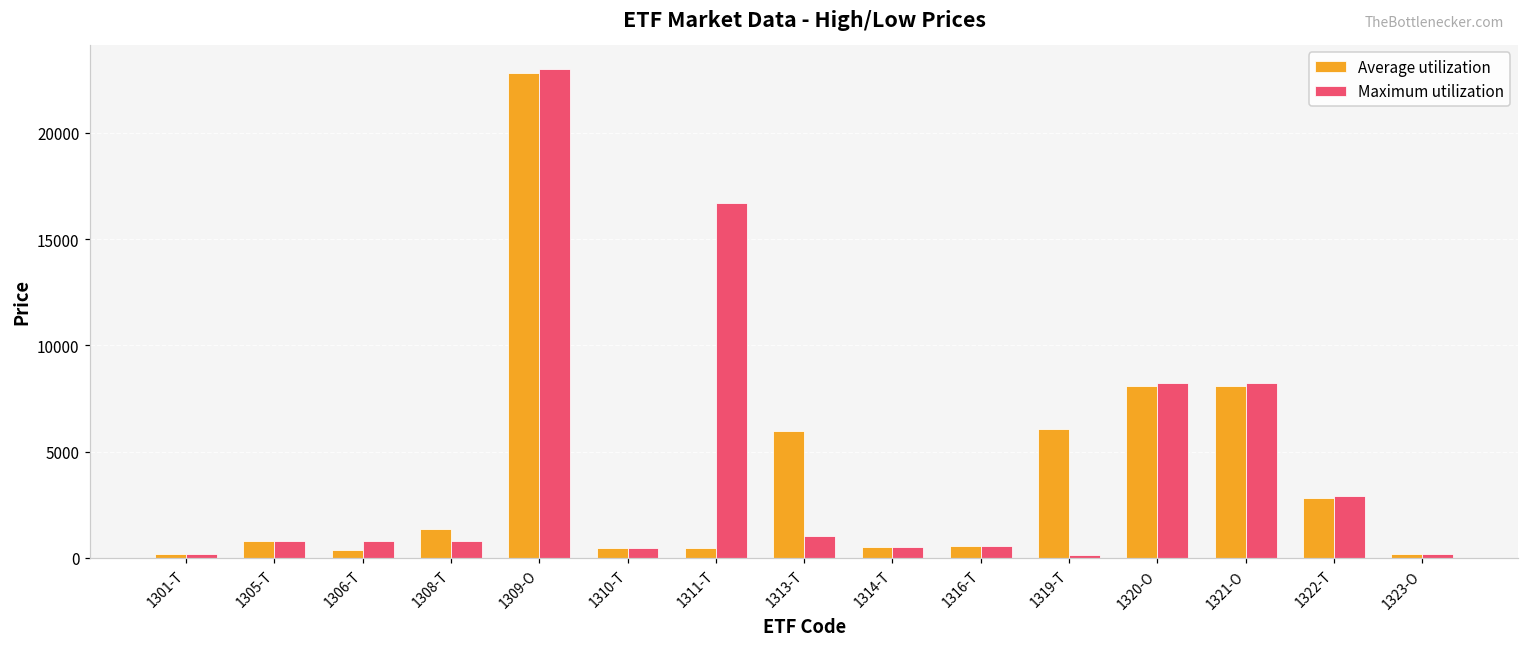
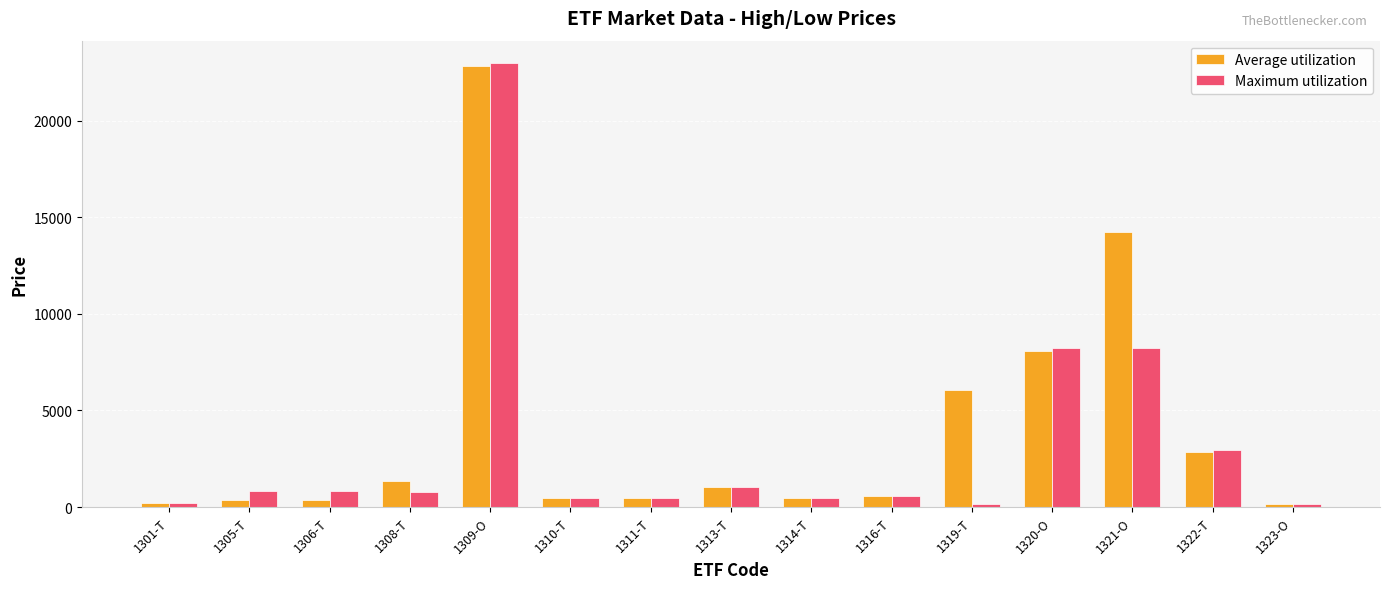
Average utilization, 1305-T: 800 -> 400
Maximum utilization, 1311-T: 16700 -> 500
Average utilization, 1313-T: 6000 -> 1000
Average utilization, 1321-O: 8100 -> 14200
